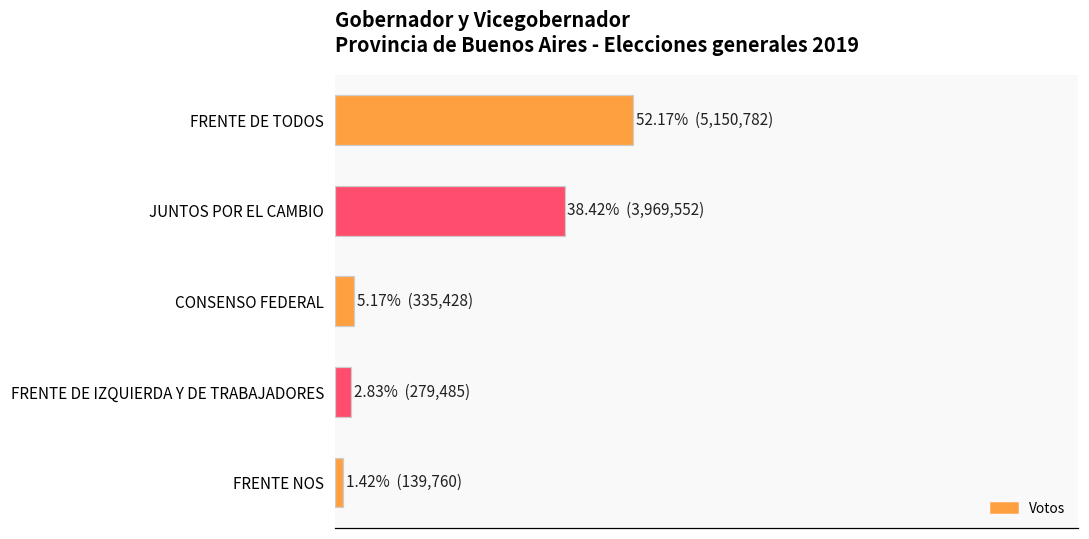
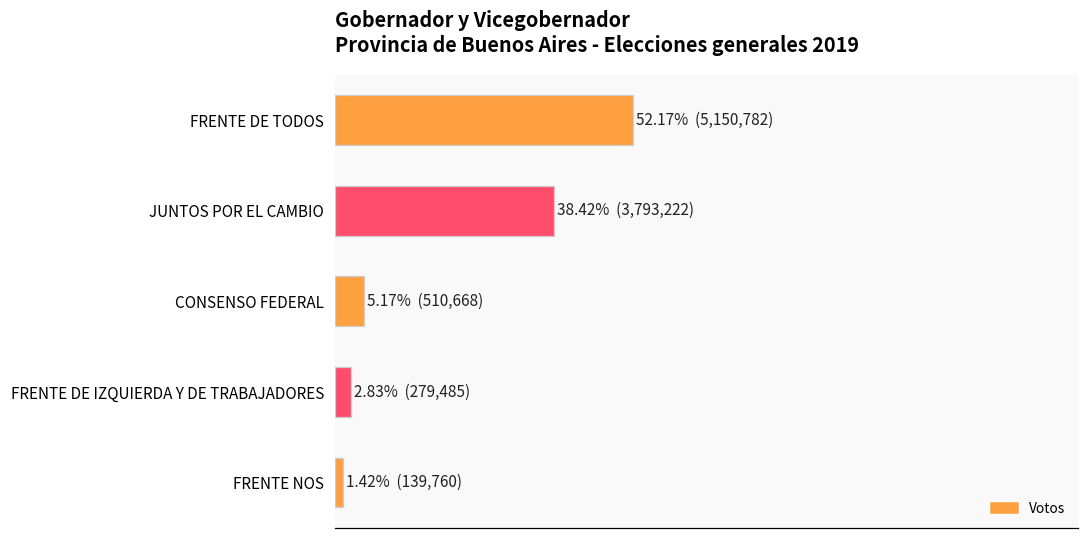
JUNTOS POR EL CAMBIO: (3,969,552) -> (3,793,222)
CONSENSO FEDERAL: (335,428) -> (510,668)
